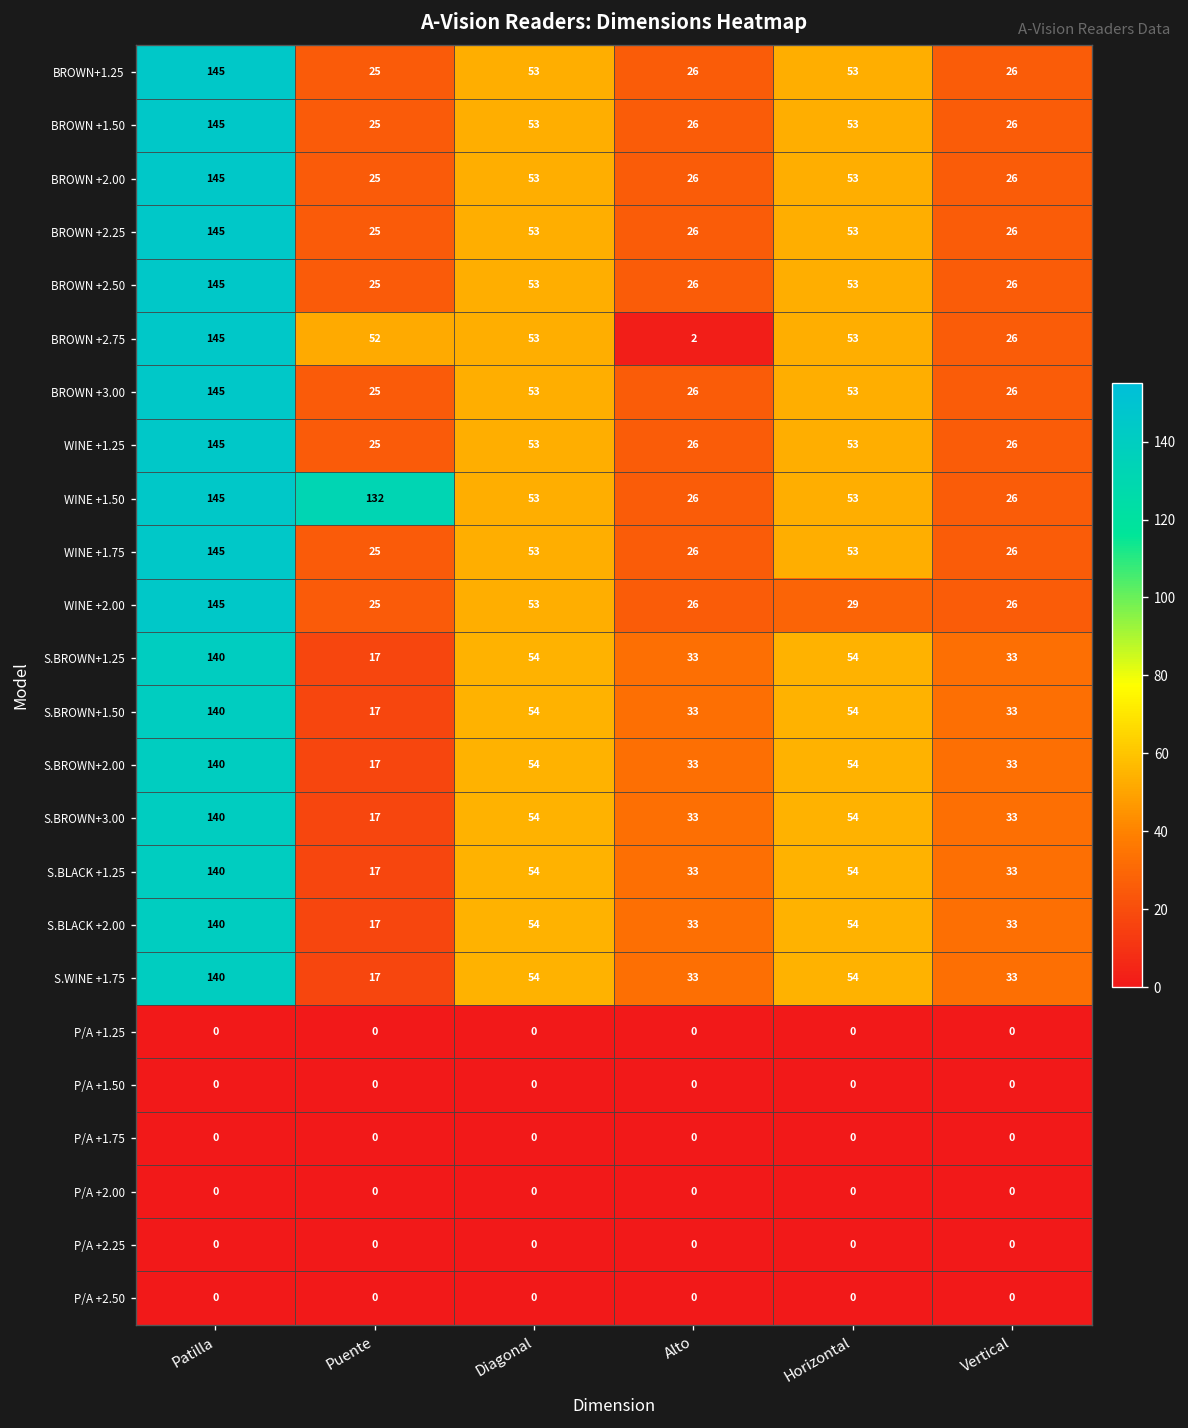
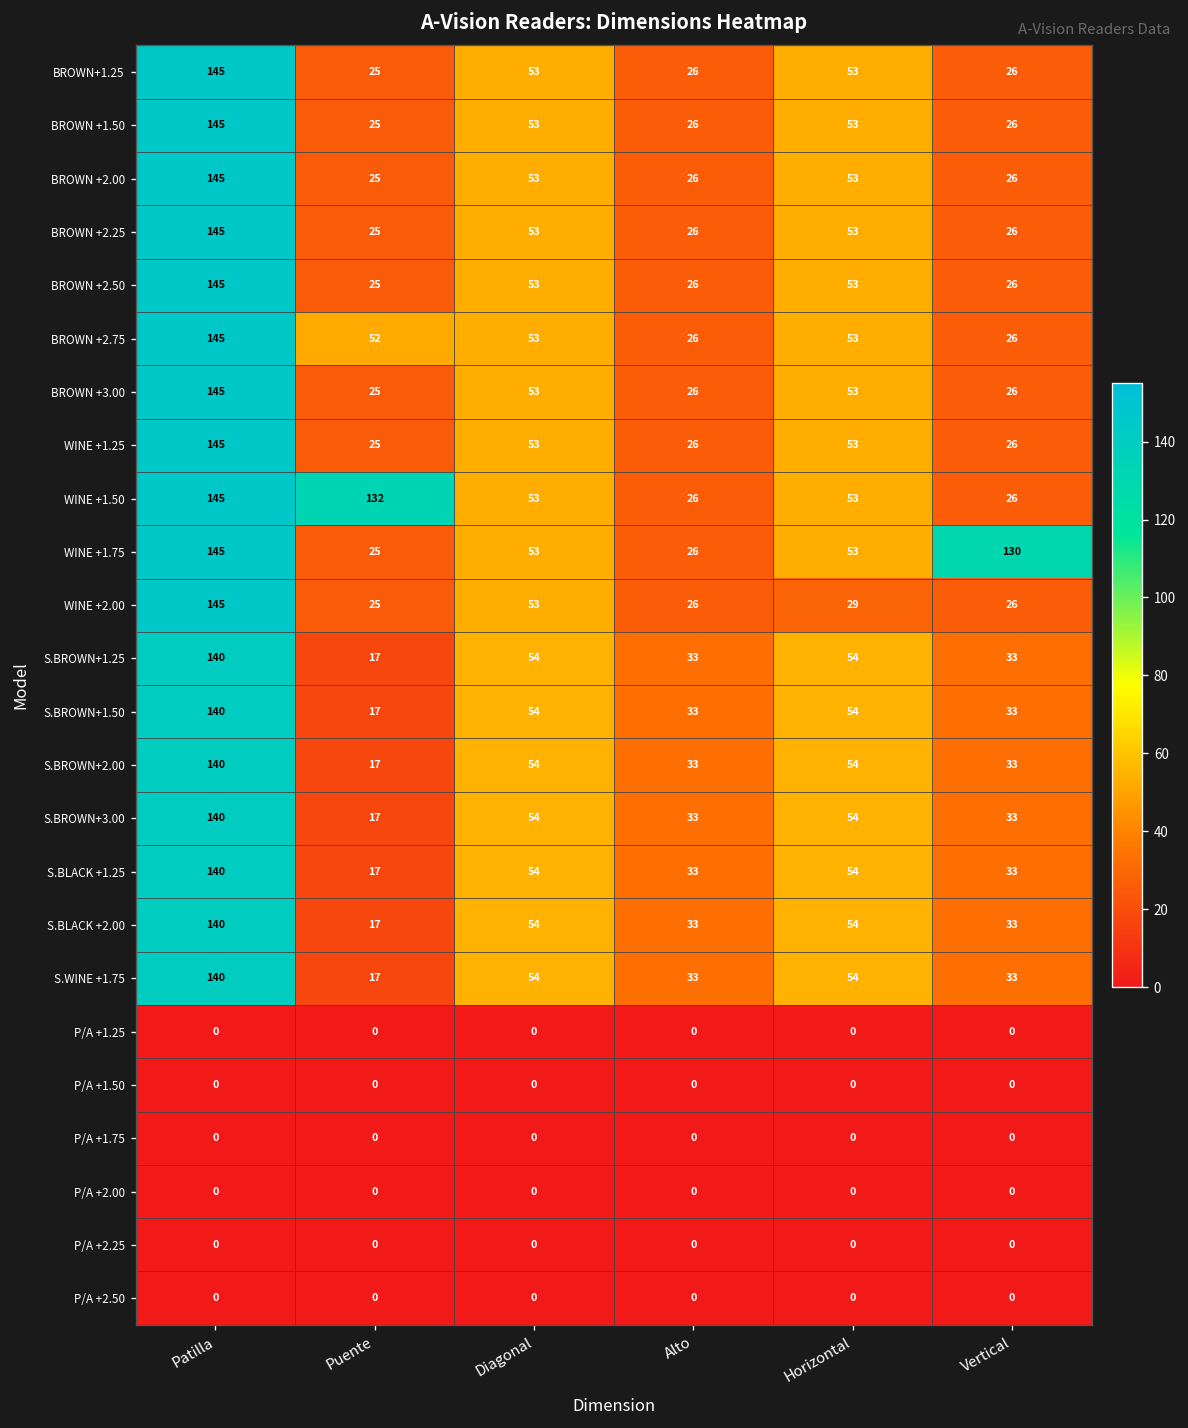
BROWN +2.75, Alto: 2 -> 26
WINE +1.75, Vertical: 26 -> 130
